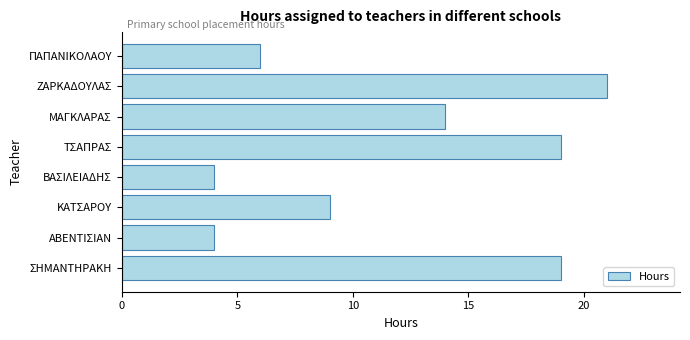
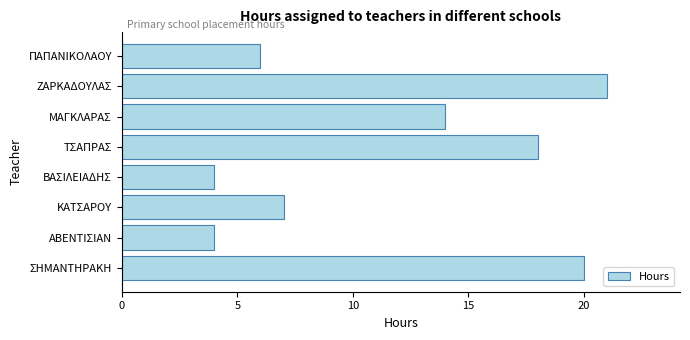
ΤΣΑΠΡΑΣ: 19 -> 18
ΚΑΤΣΑΡΟΥ: 9 -> 7
ΣΗΜΑΝΤΗΡΑΚΗ: 19 -> 20
